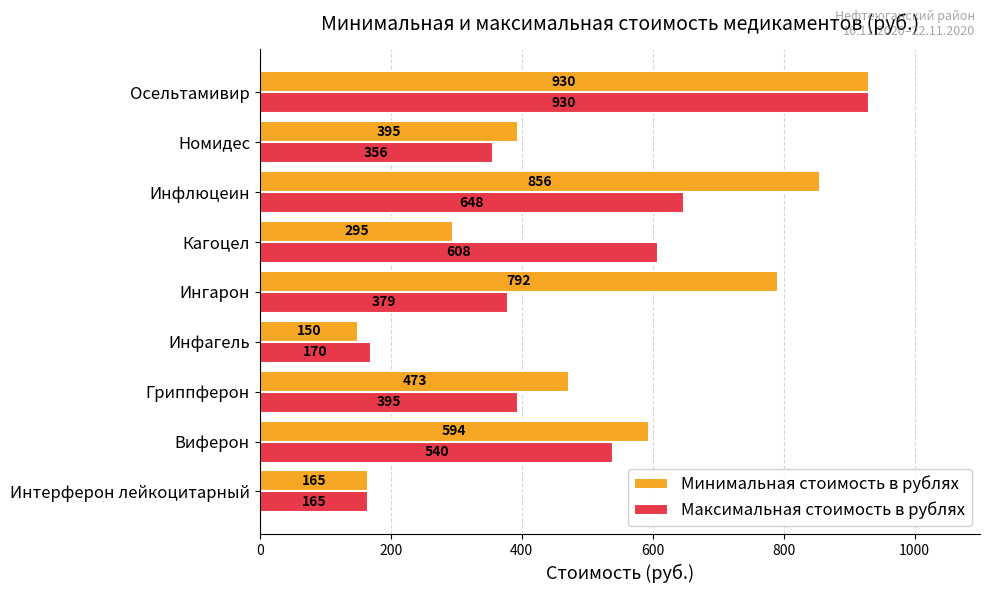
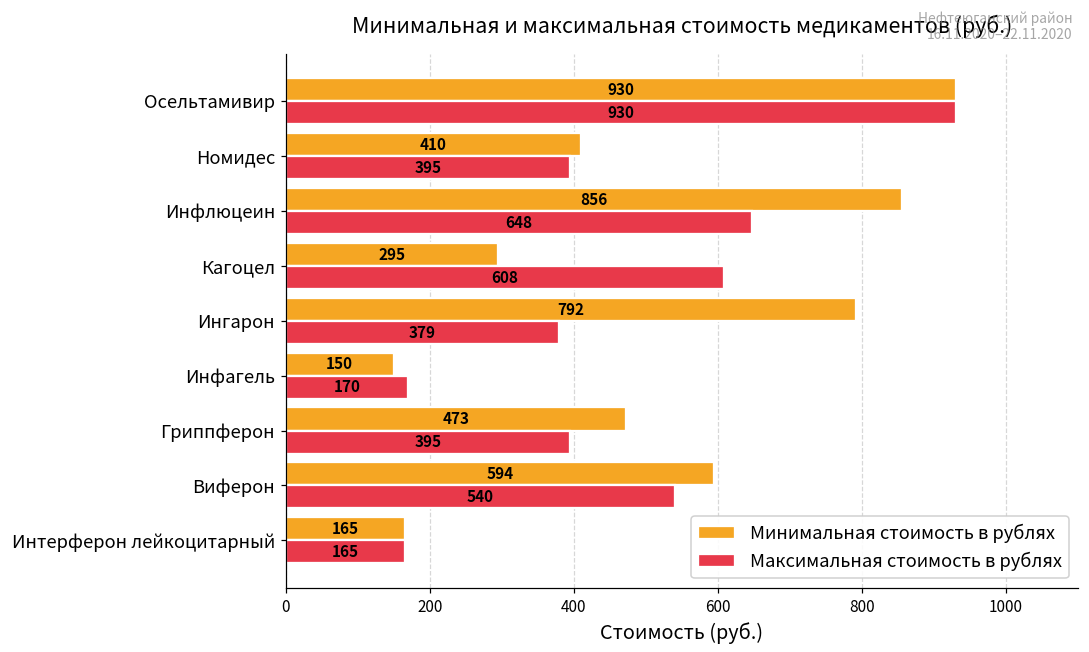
Минимальная стоимость в рублях, Номидес: 395 -> 410
Максимальная стоимость в рублях, Номидес: 356 -> 395
